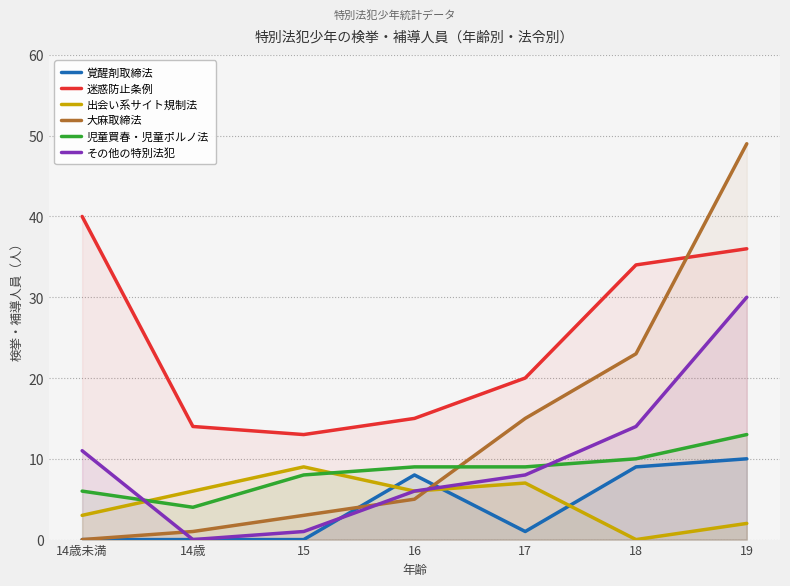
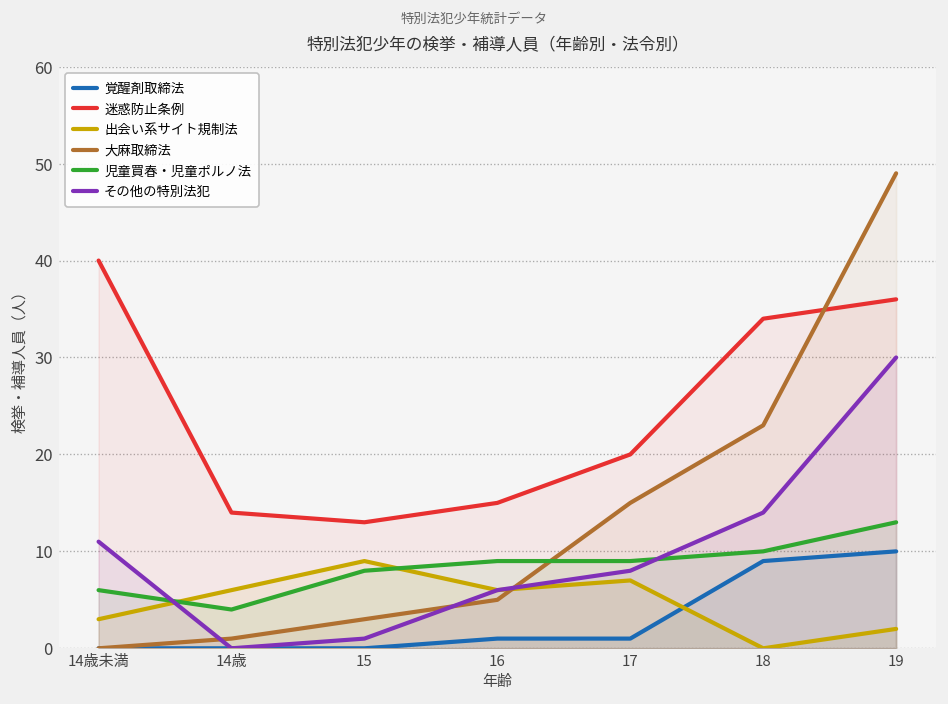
覚醒剤取締法, 16: 8 -> 1
